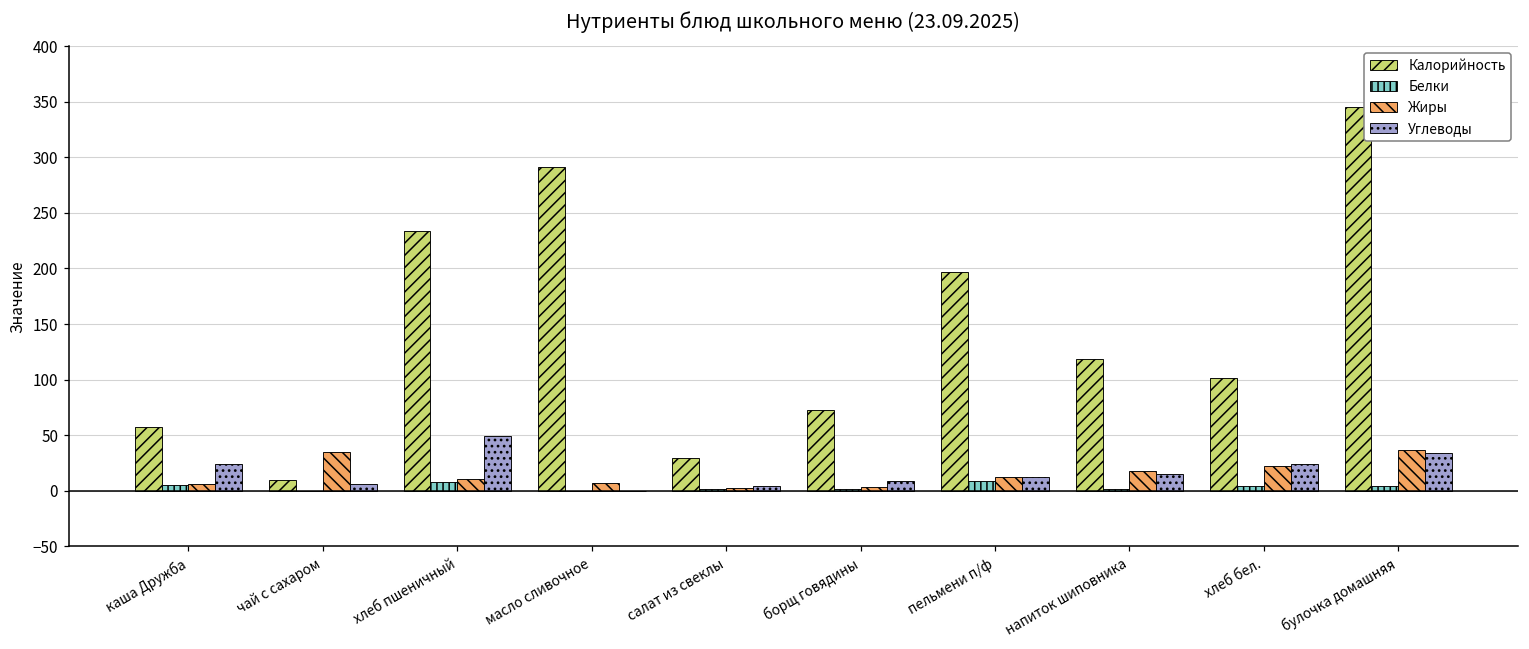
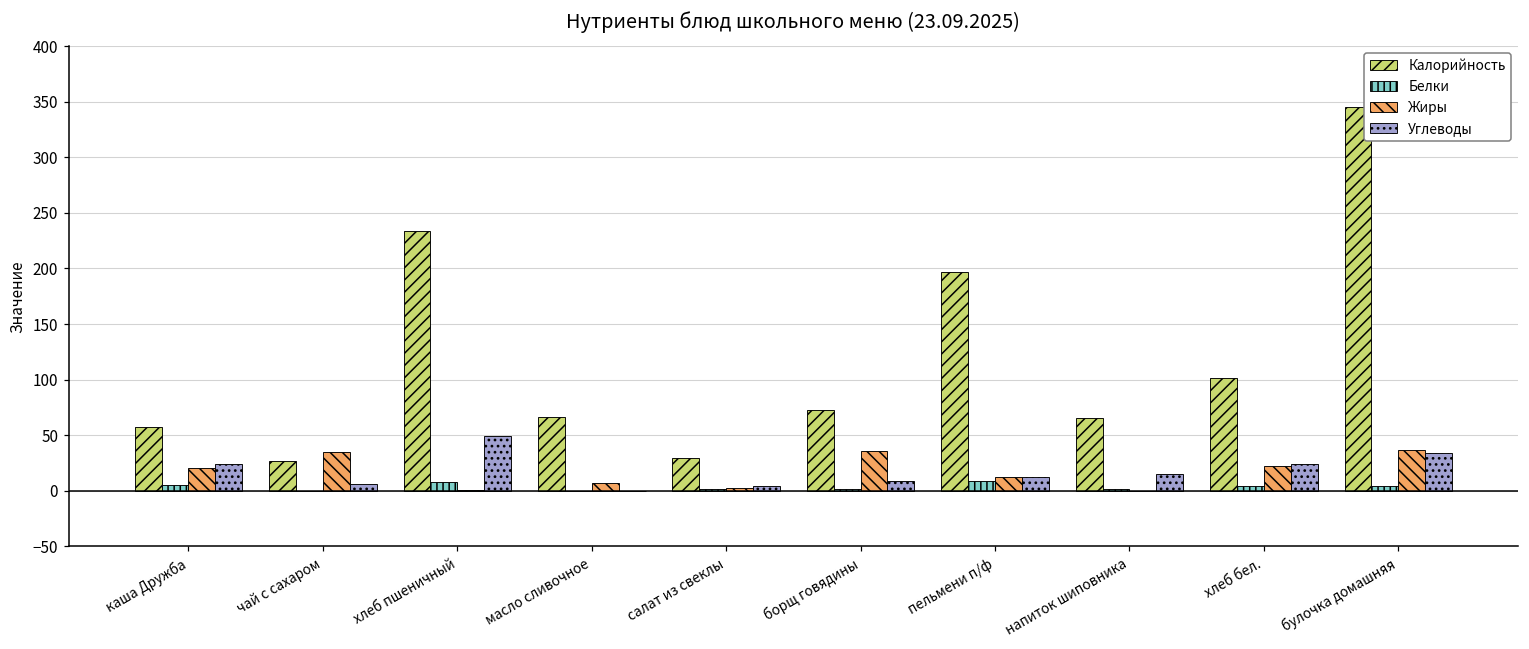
Жиры, каша Дружба: 6 -> 20
Калорийность, чай с сахаром: 10 -> 27
Жиры, хлеб пшеничный: 11 -> 1
Калорийность, масло сливочное: 292 -> 66
Жиры, борщ говядины: 4 -> 36
Калорийность, напиток шиповника: 119 -> 65
Жиры, напиток шиповника: 17 -> 0
